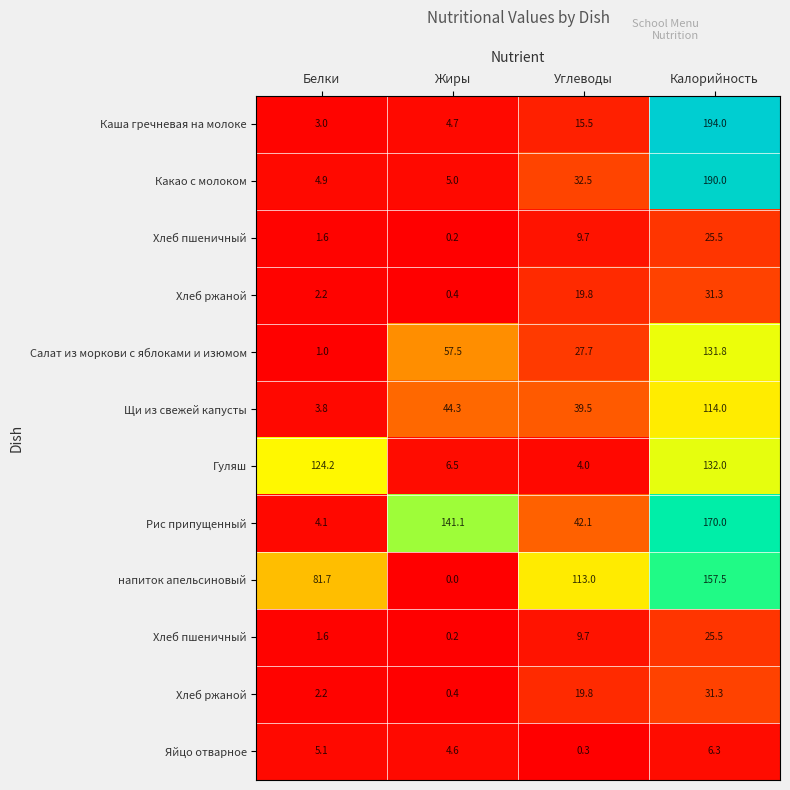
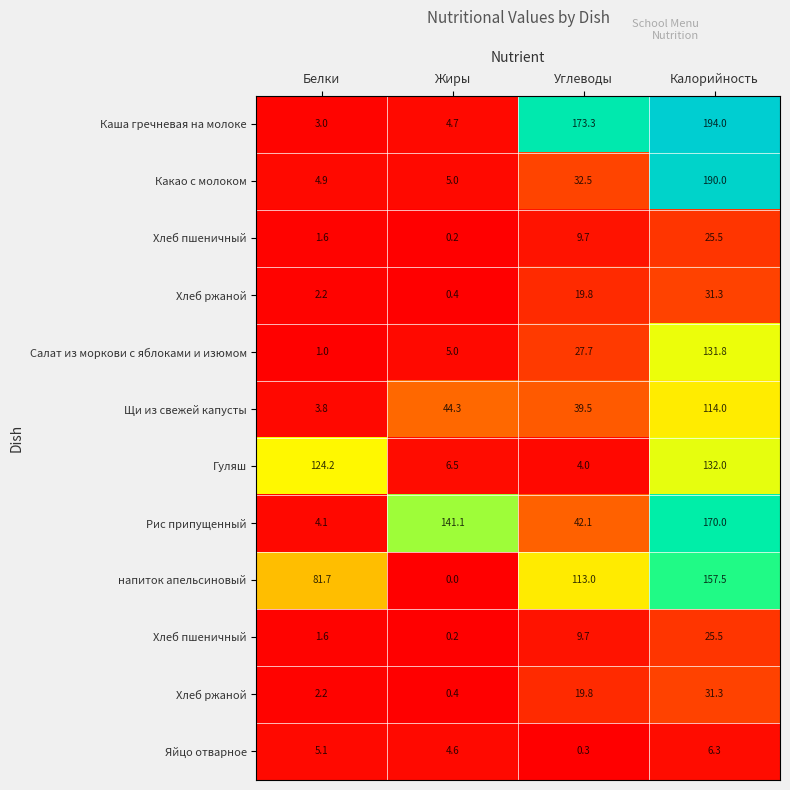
Каша гречневая на молоке, Углеводы: 15.5 -> 173.3
Салат из моркови с яблоками и изюмом, Жиры: 57.5 -> 5.0
